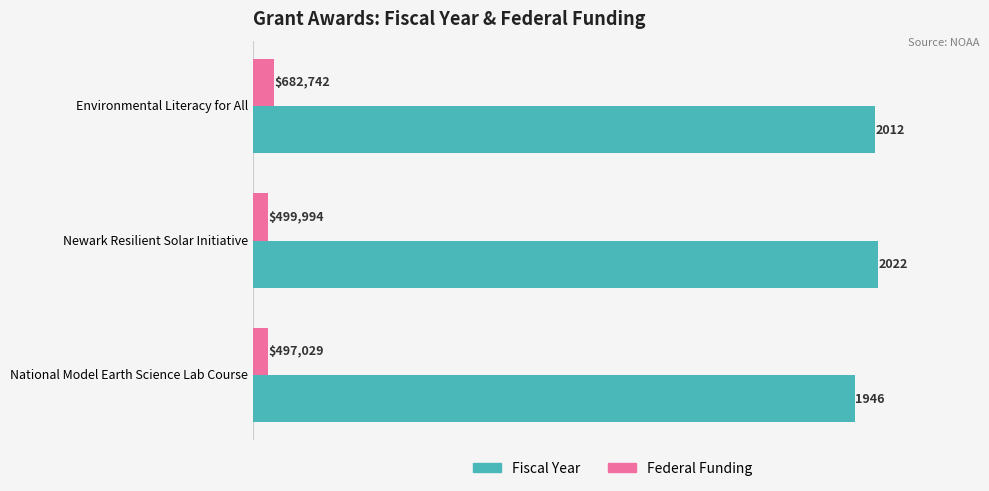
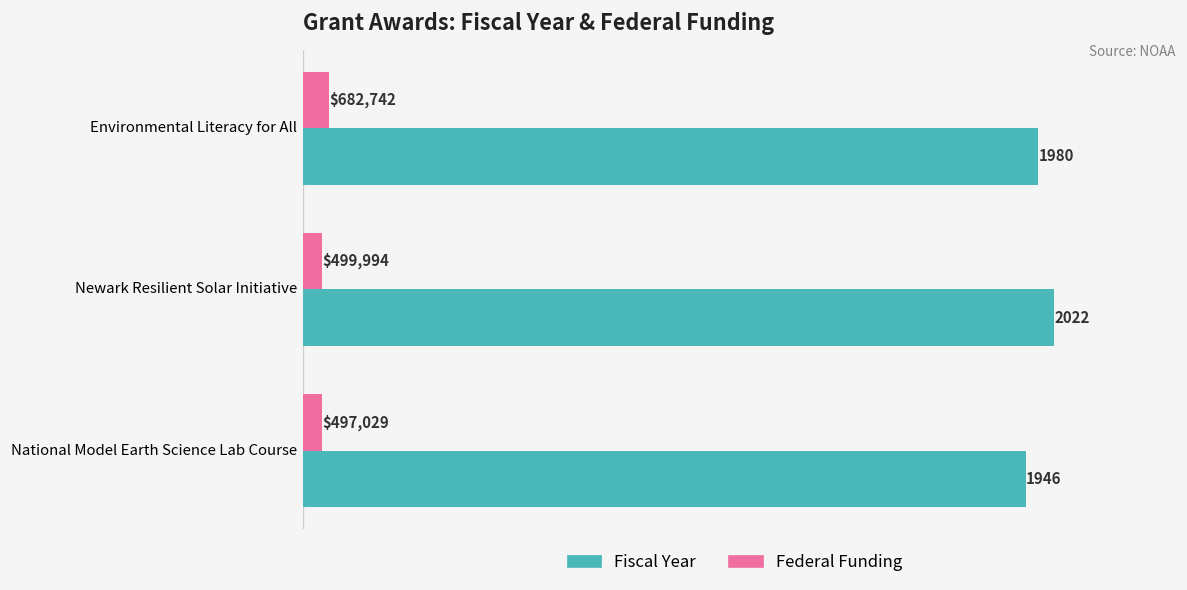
Fiscal Year, Environmental Literacy for All: 2012 -> 1980
